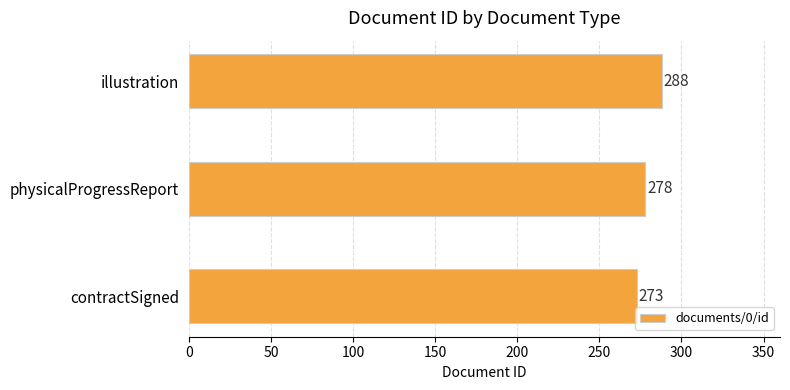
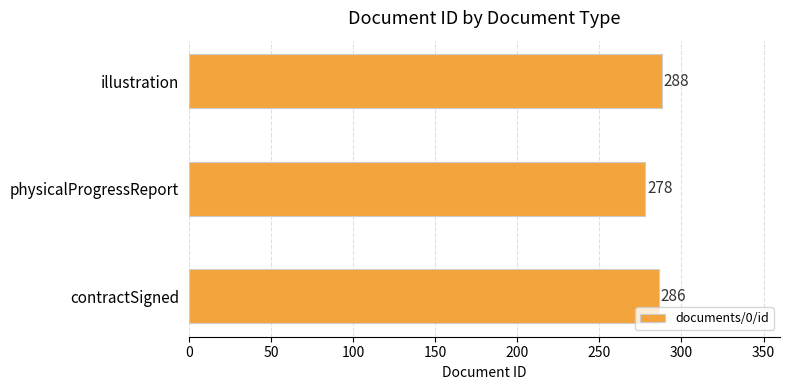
contractSigned: 273 -> 286
